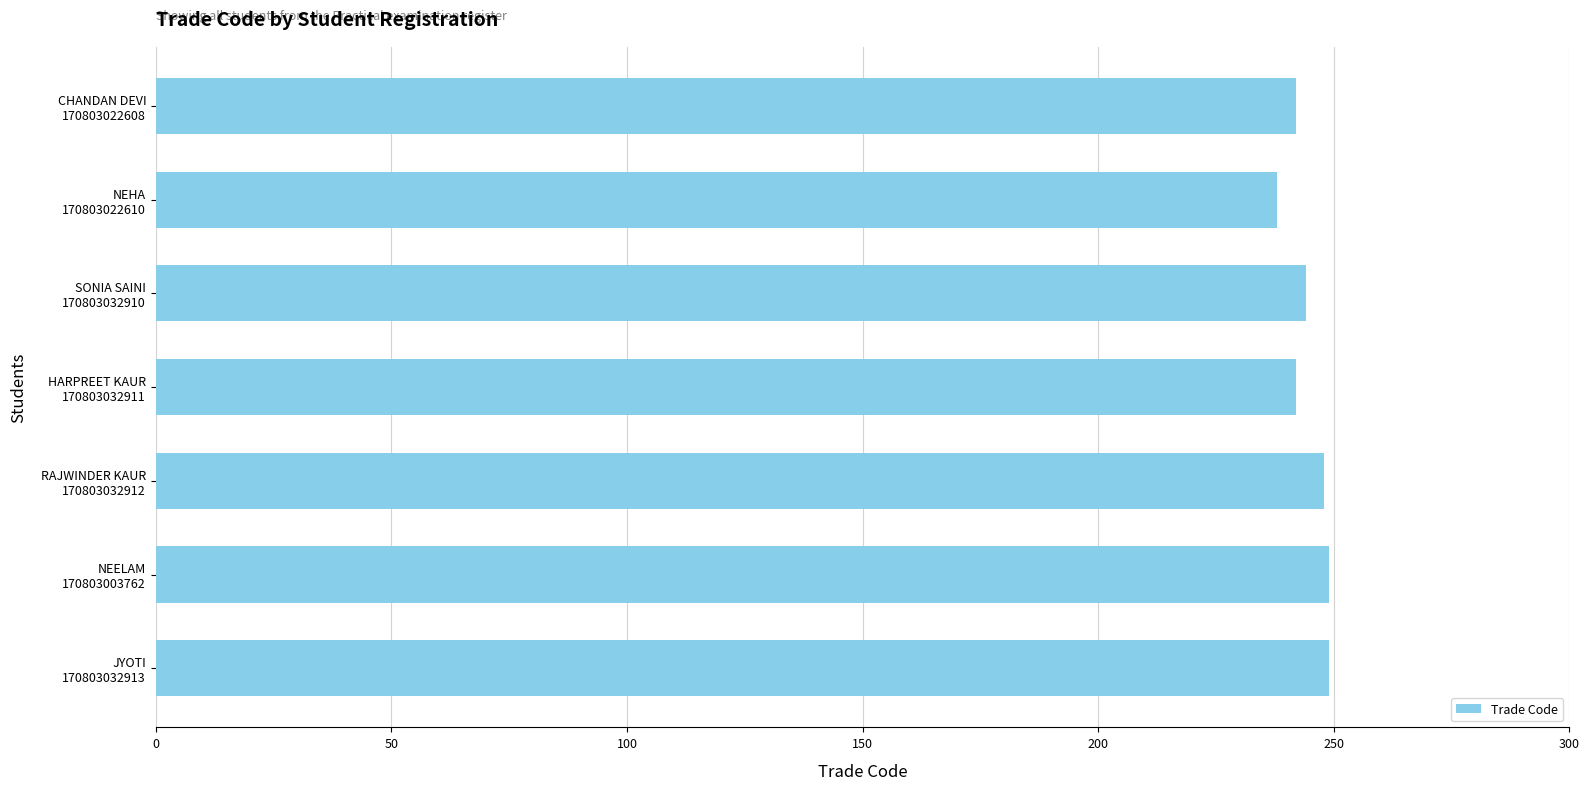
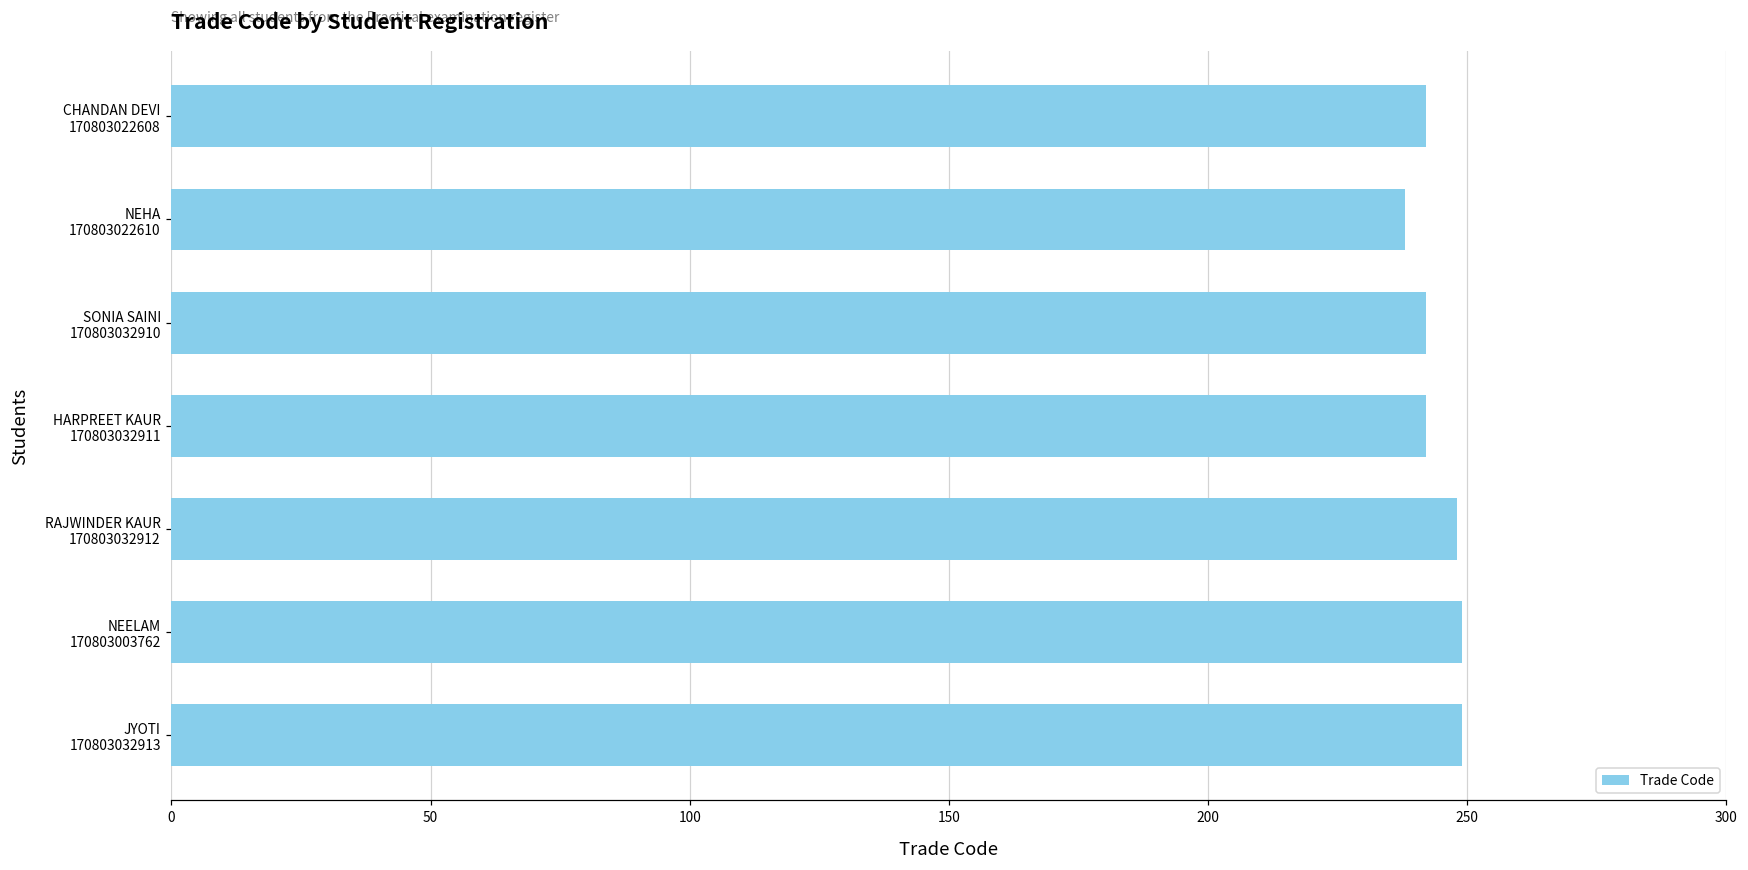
SONIA SAINI 170803032910: 244 -> 242
